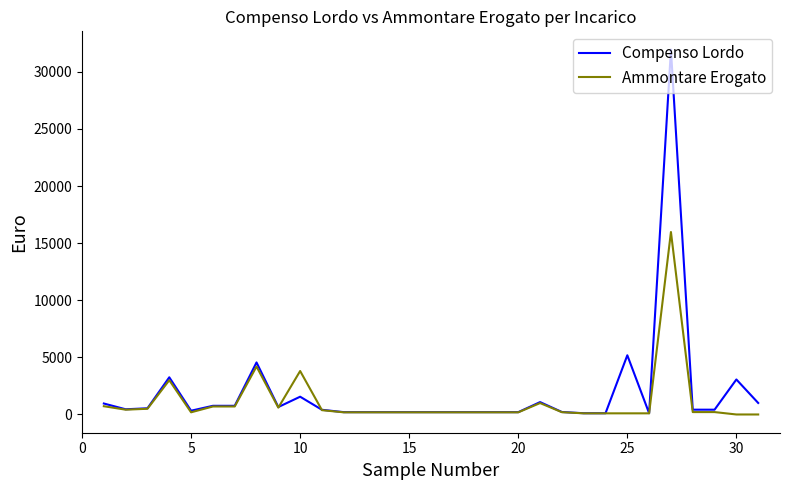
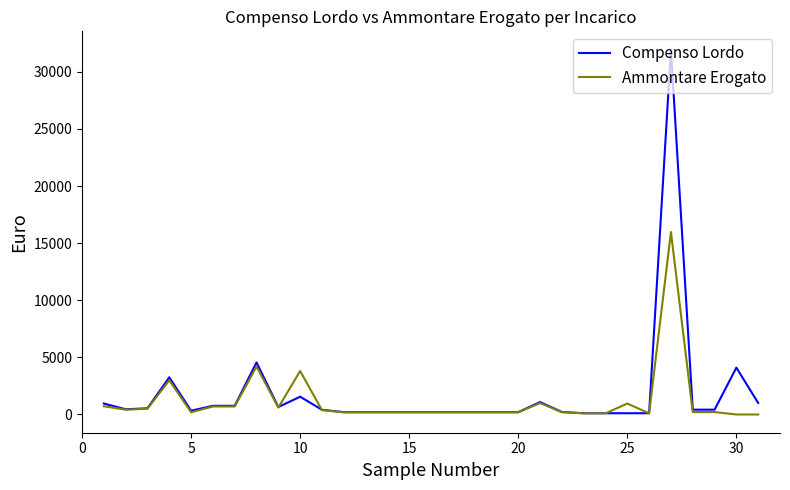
Compenso Lordo, 25: 5200 -> 100
Ammontare Erogato, 25: 100 -> 1000
Compenso Lordo, 30: 3100 -> 4100
